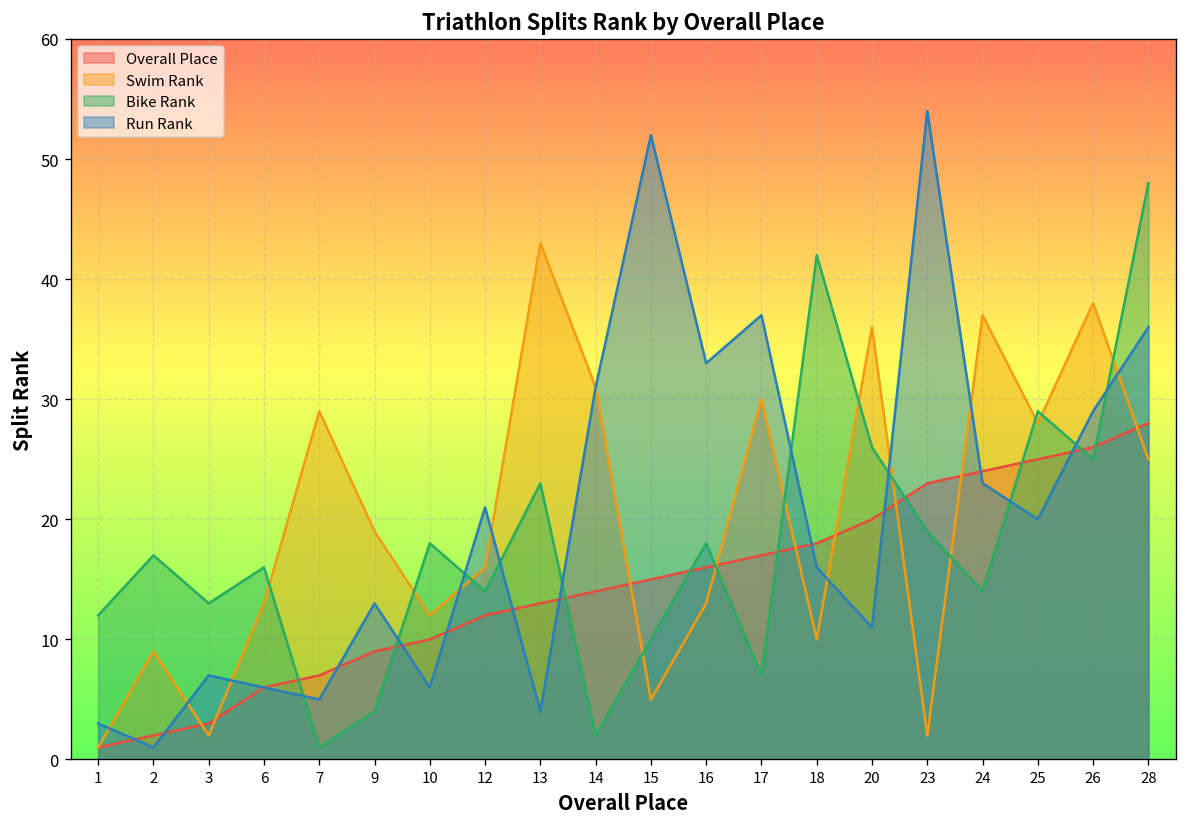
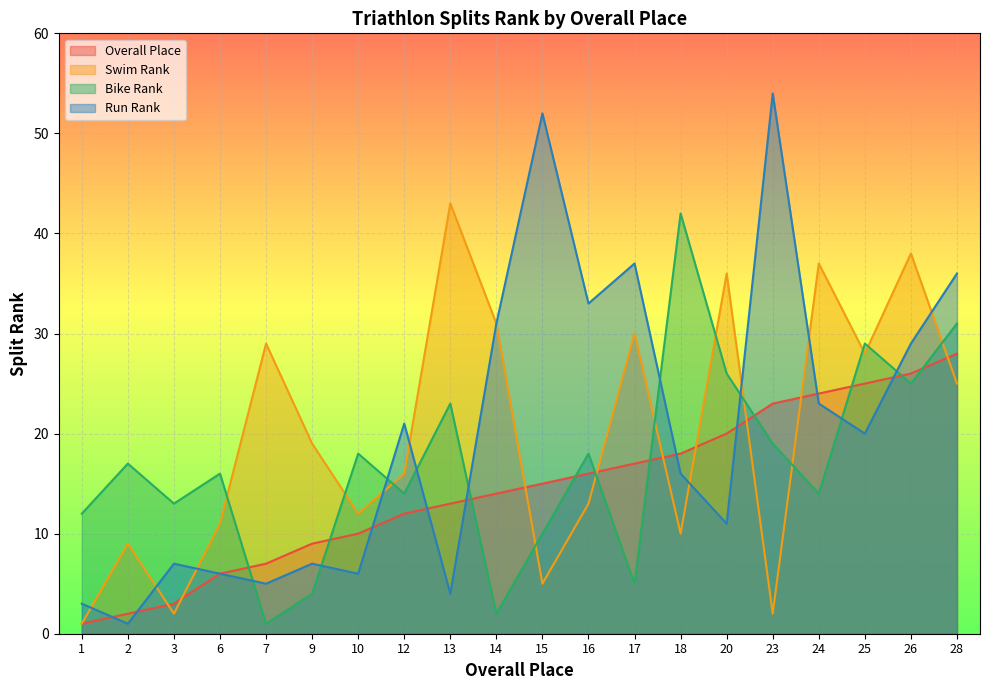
Swim Rank, 6: 13 -> 11
Run Rank, 9: 13 -> 7
Bike Rank, 17: 7 -> 5
Bike Rank, 28: 48 -> 31
